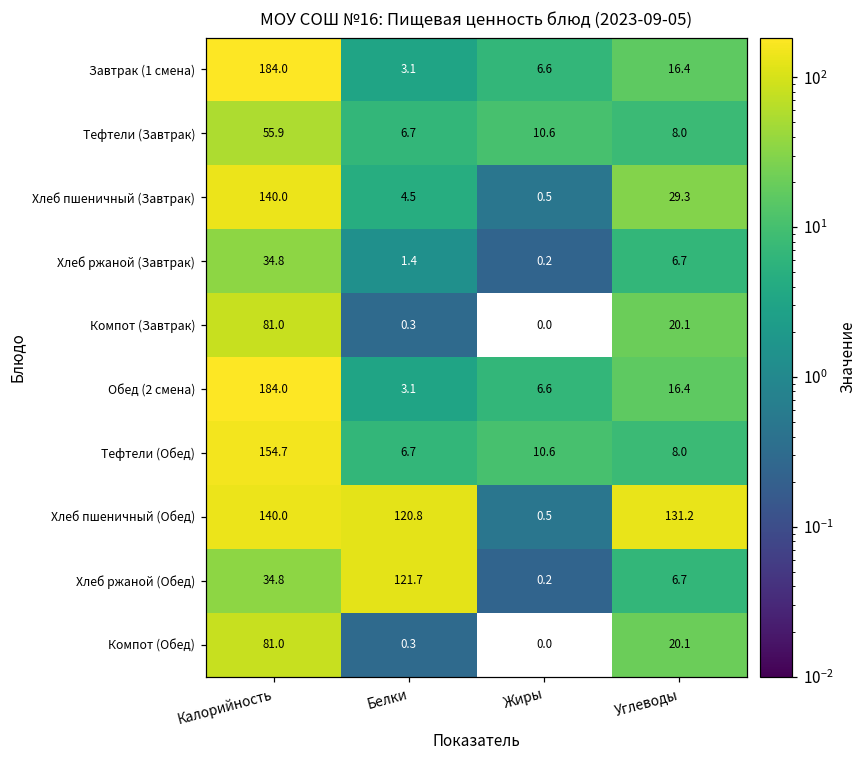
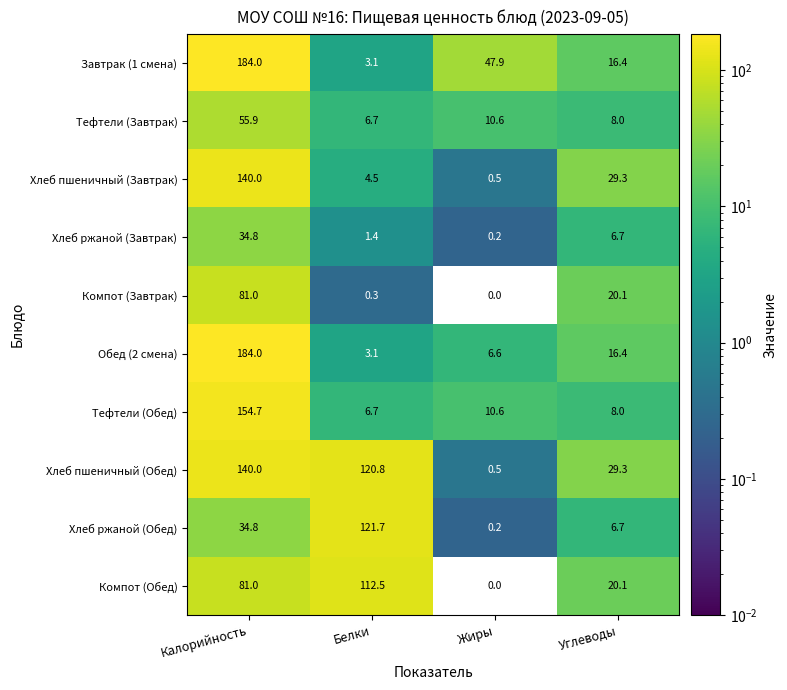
Завтрак (1 смена), Жиры: 6.6 -> 47.9
Хлеб пшеничный (Обед), Углеводы: 131.2 -> 29.3
Компот (Обед), Белки: 0.3 -> 112.5
